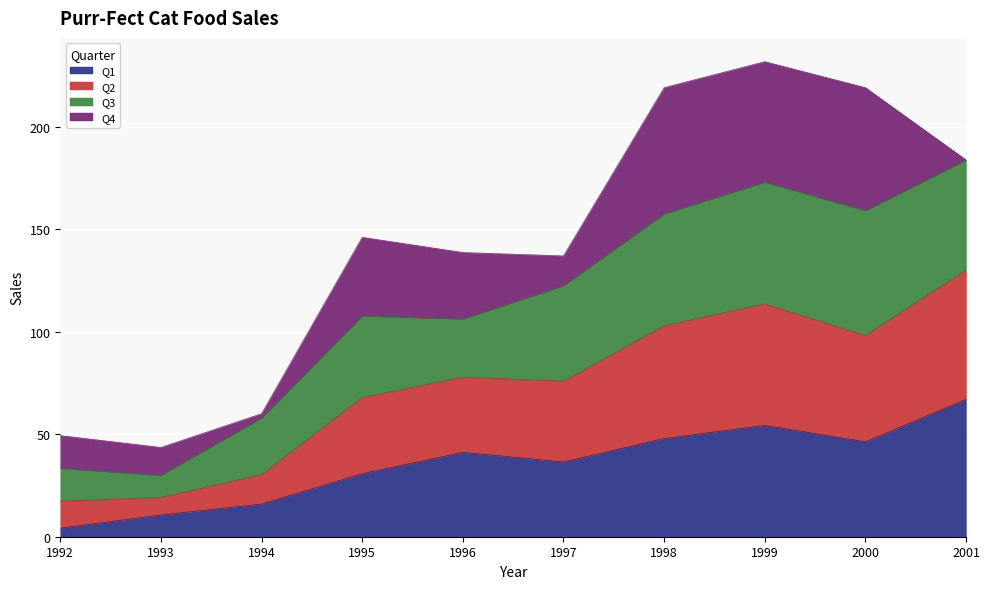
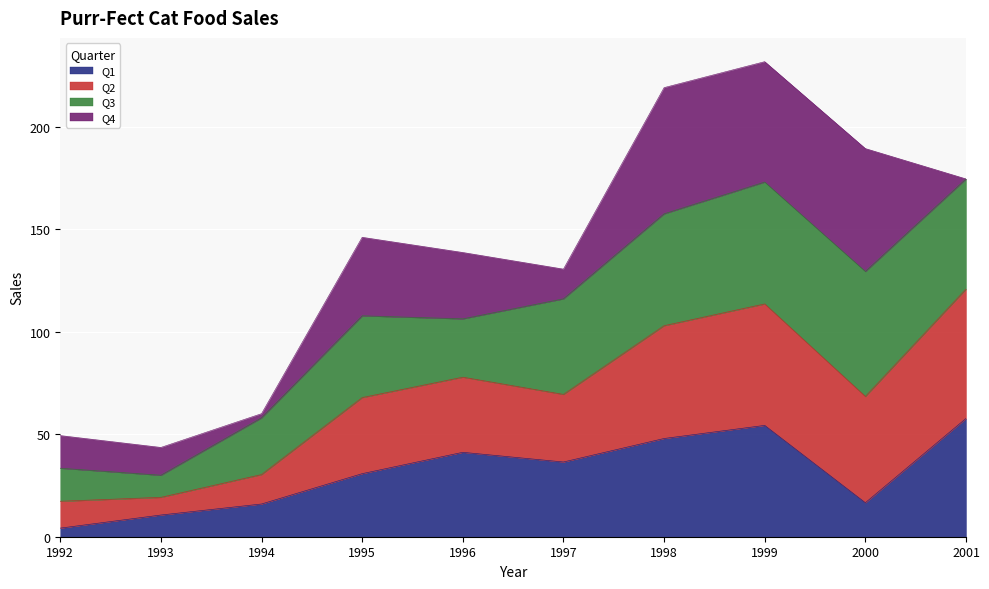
Q2, 1997: 39 -> 33
Q1, 2000: 46 -> 17
Q1, 2001: 67 -> 58
